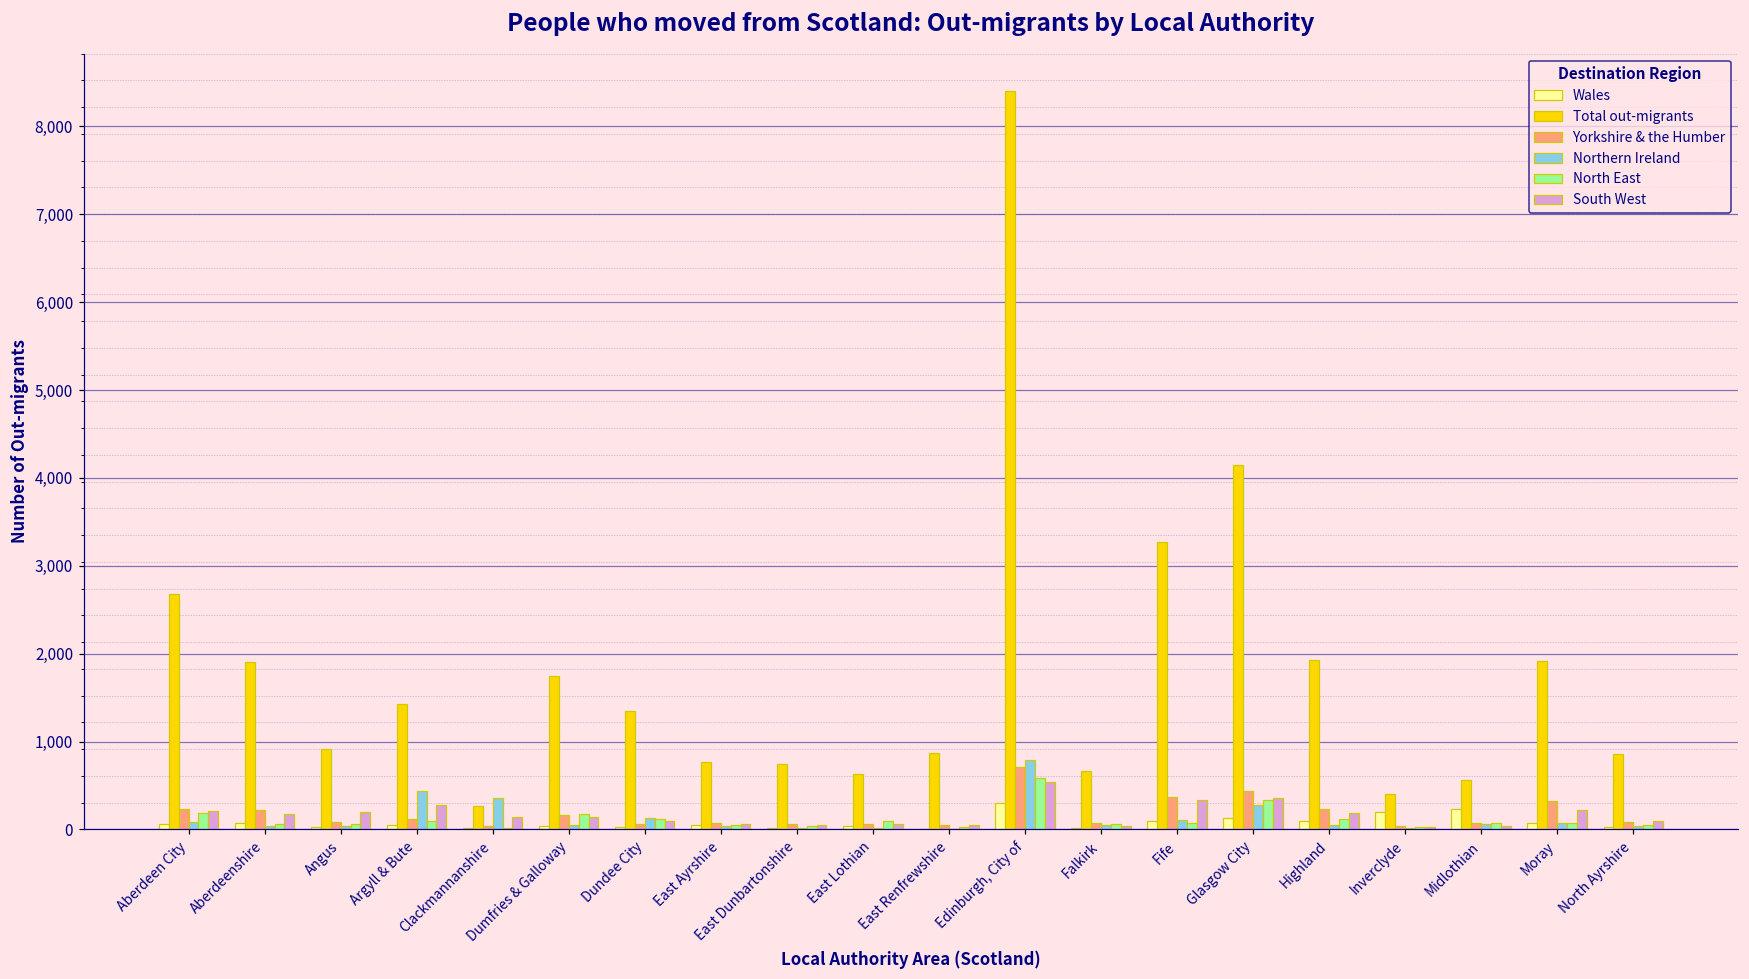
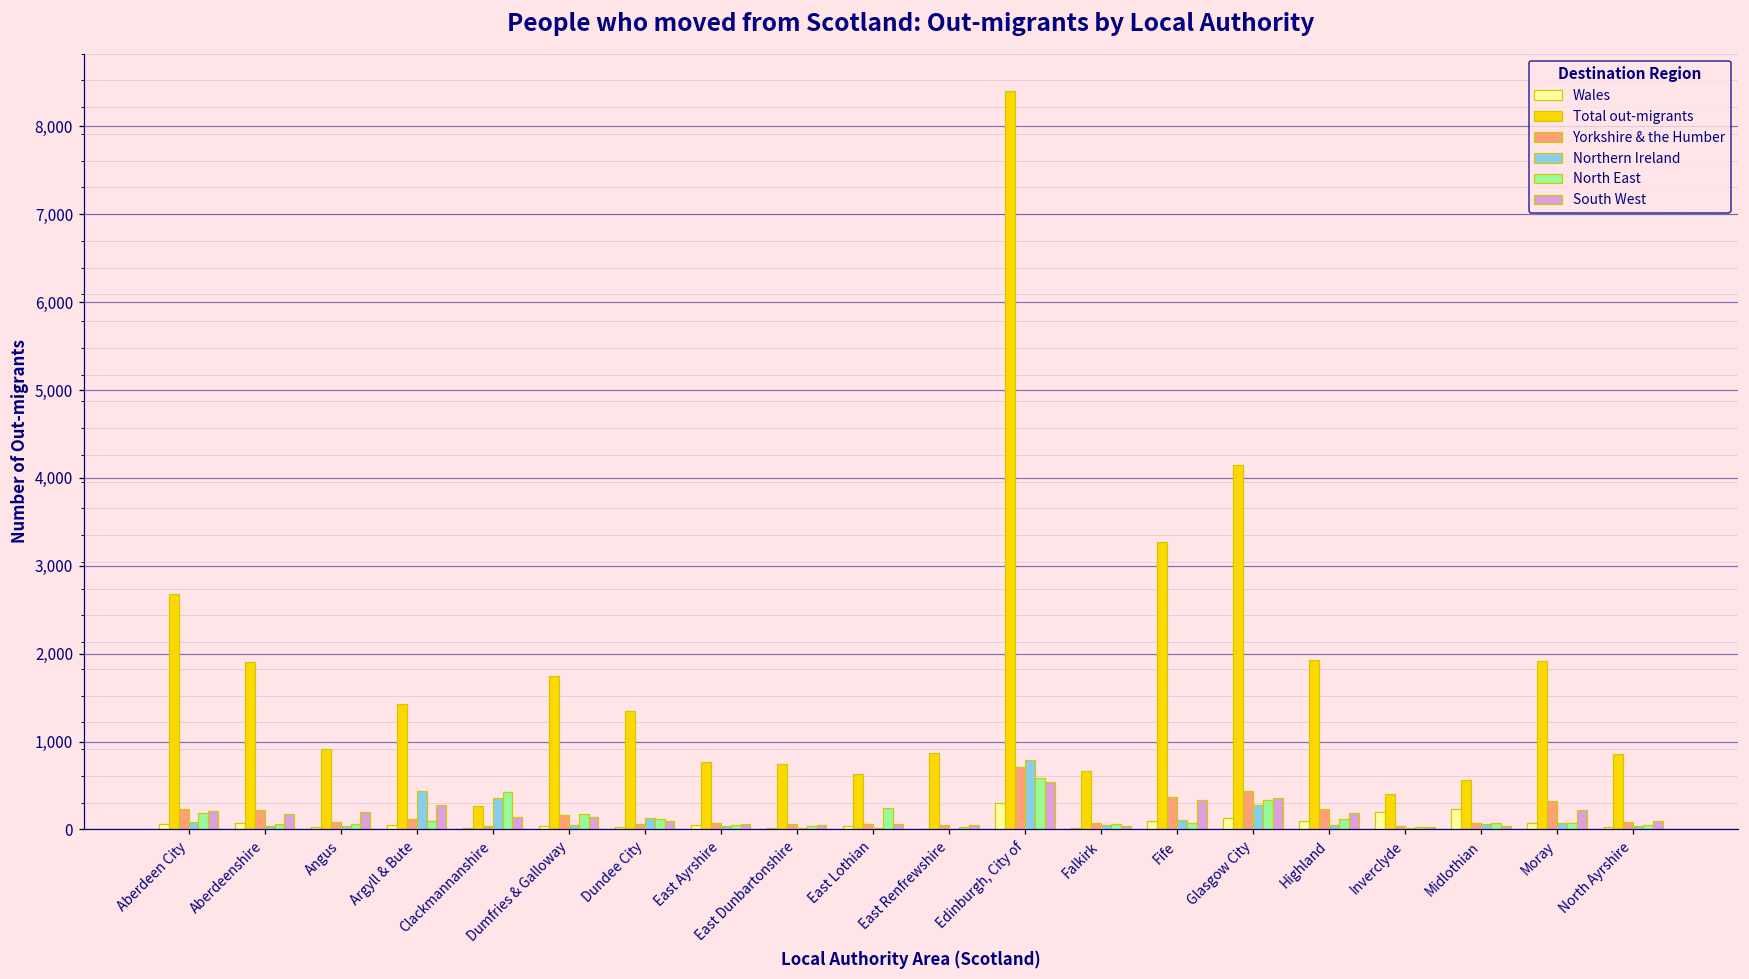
North East, Clackmannanshire: 0 -> 400
North East, East Lothian: 100 -> 200
